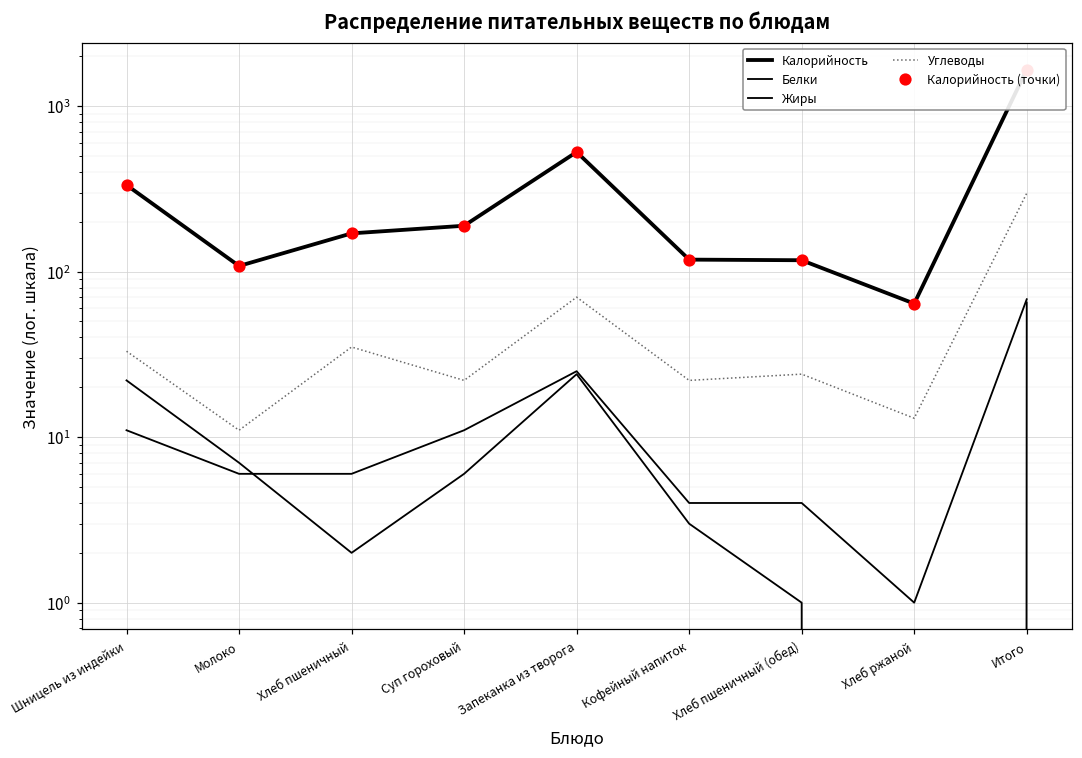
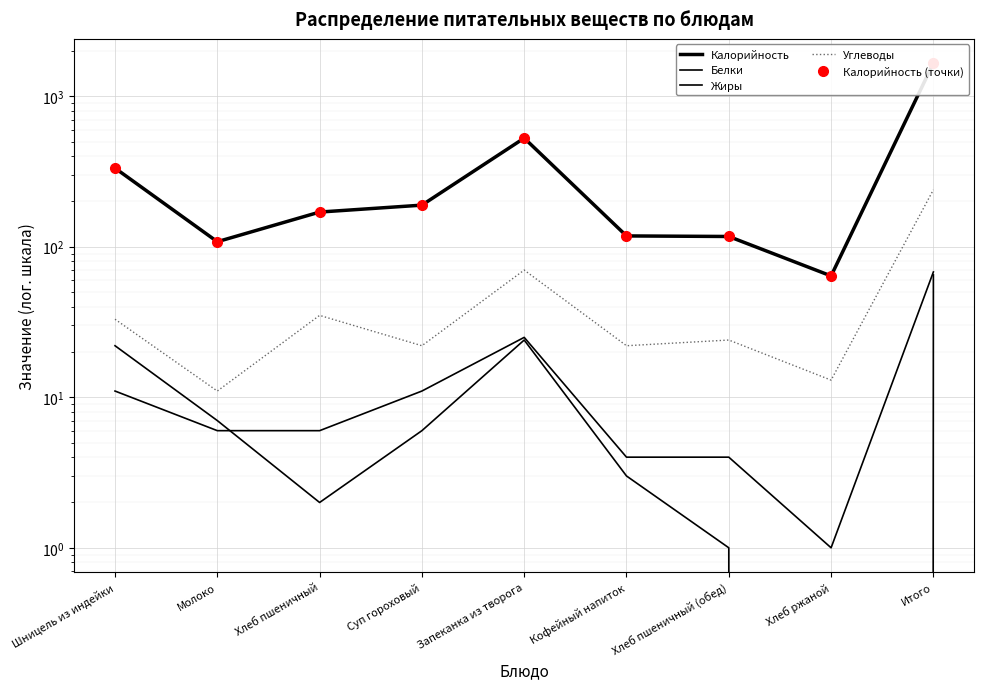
Углеводы, Итого: 300 -> 240
